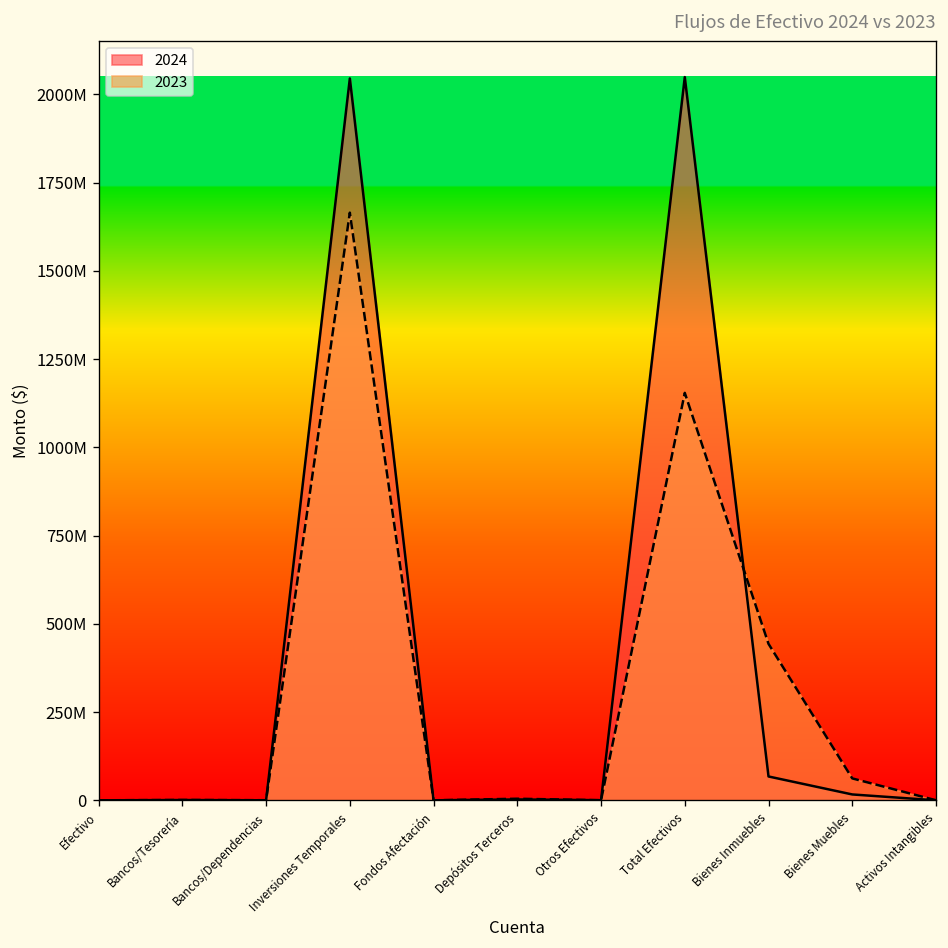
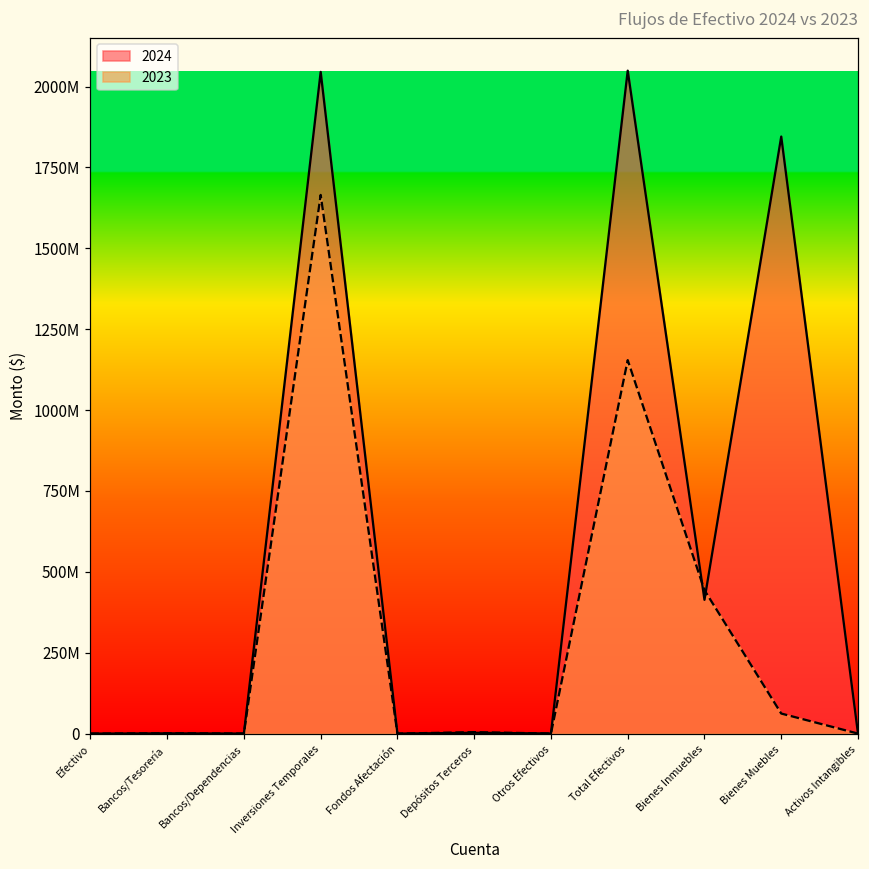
2024, Bienes Inmuebles: 70000000 -> 410000000
2024, Bienes Muebles: 20000000 -> 1850000000
